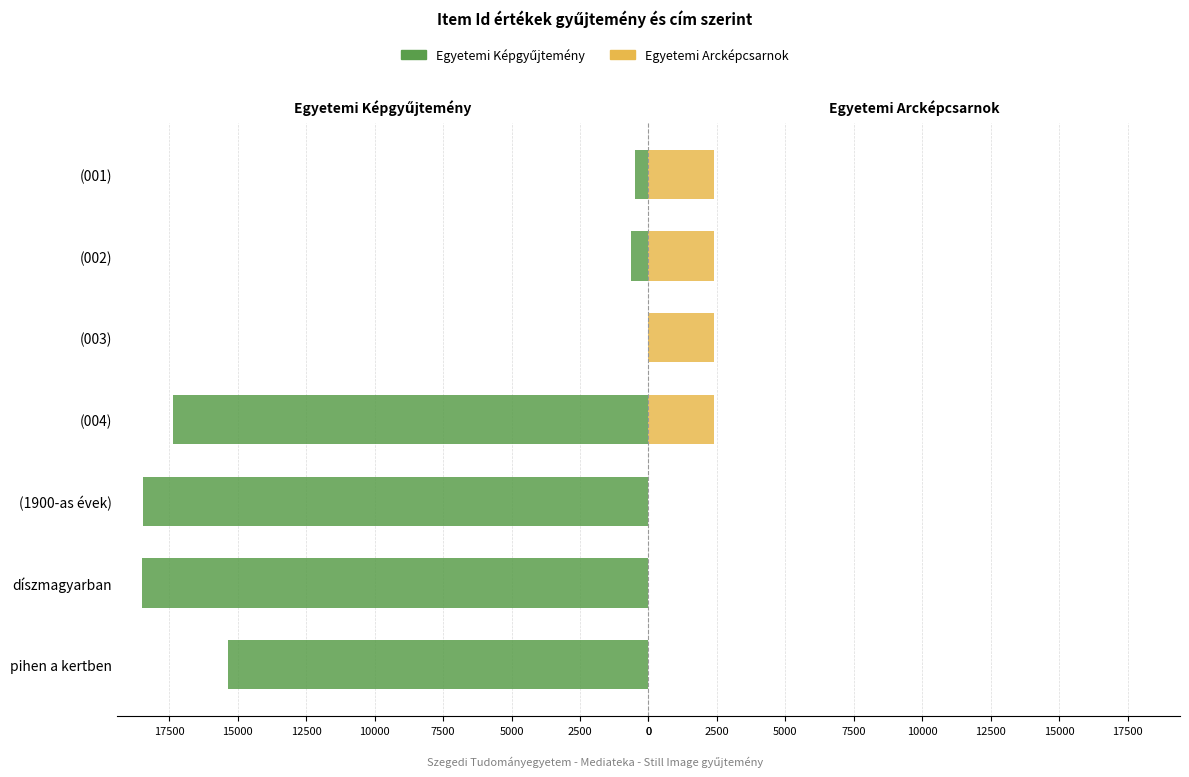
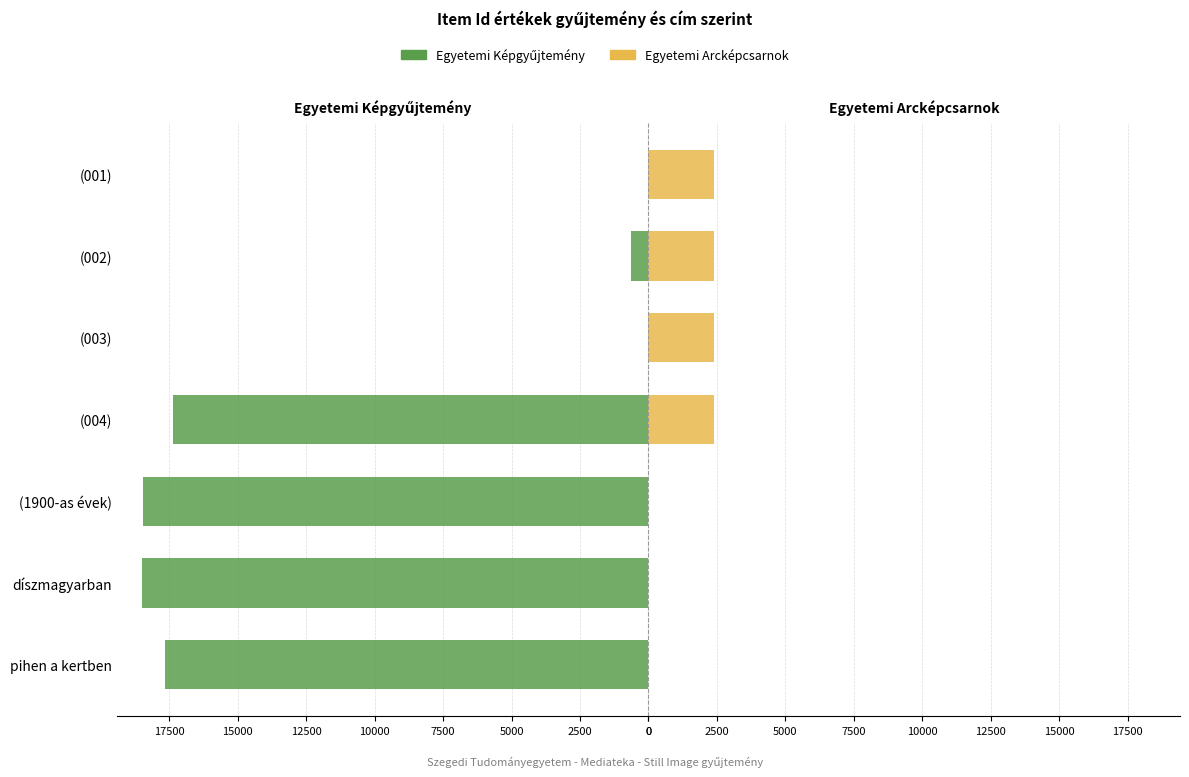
Egyetemi Képgyűjtemény, (001): 500 -> 0
Egyetemi Képgyűjtemény, pihen a kertben: 15400 -> 17700
